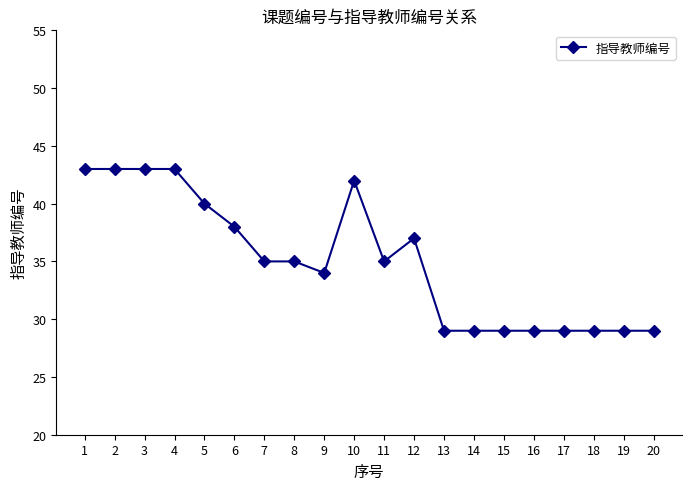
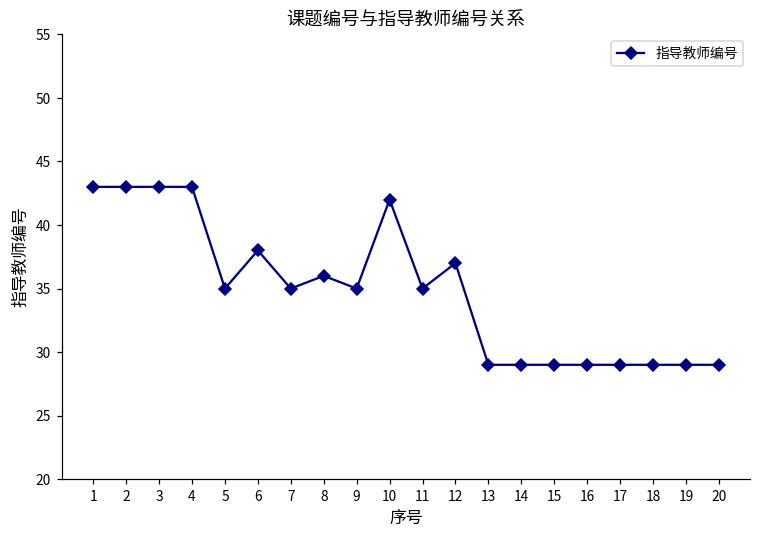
5: 40 -> 35
8: 35 -> 36
9: 34 -> 35
